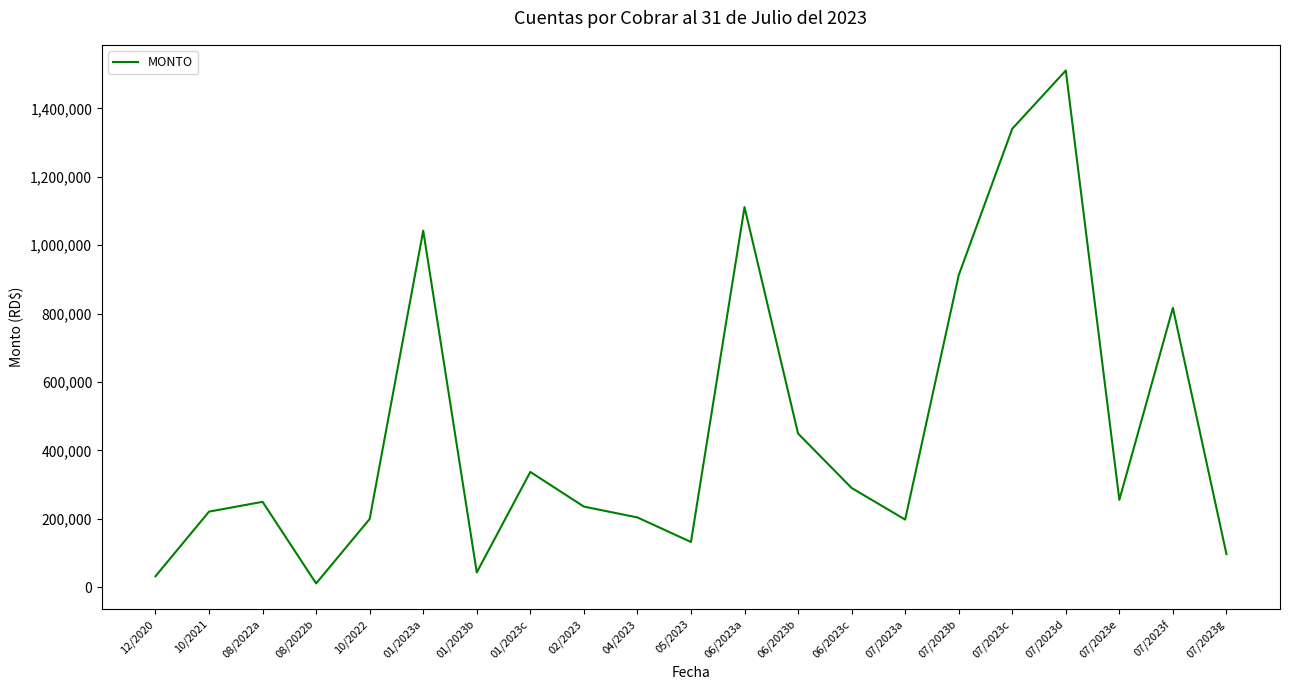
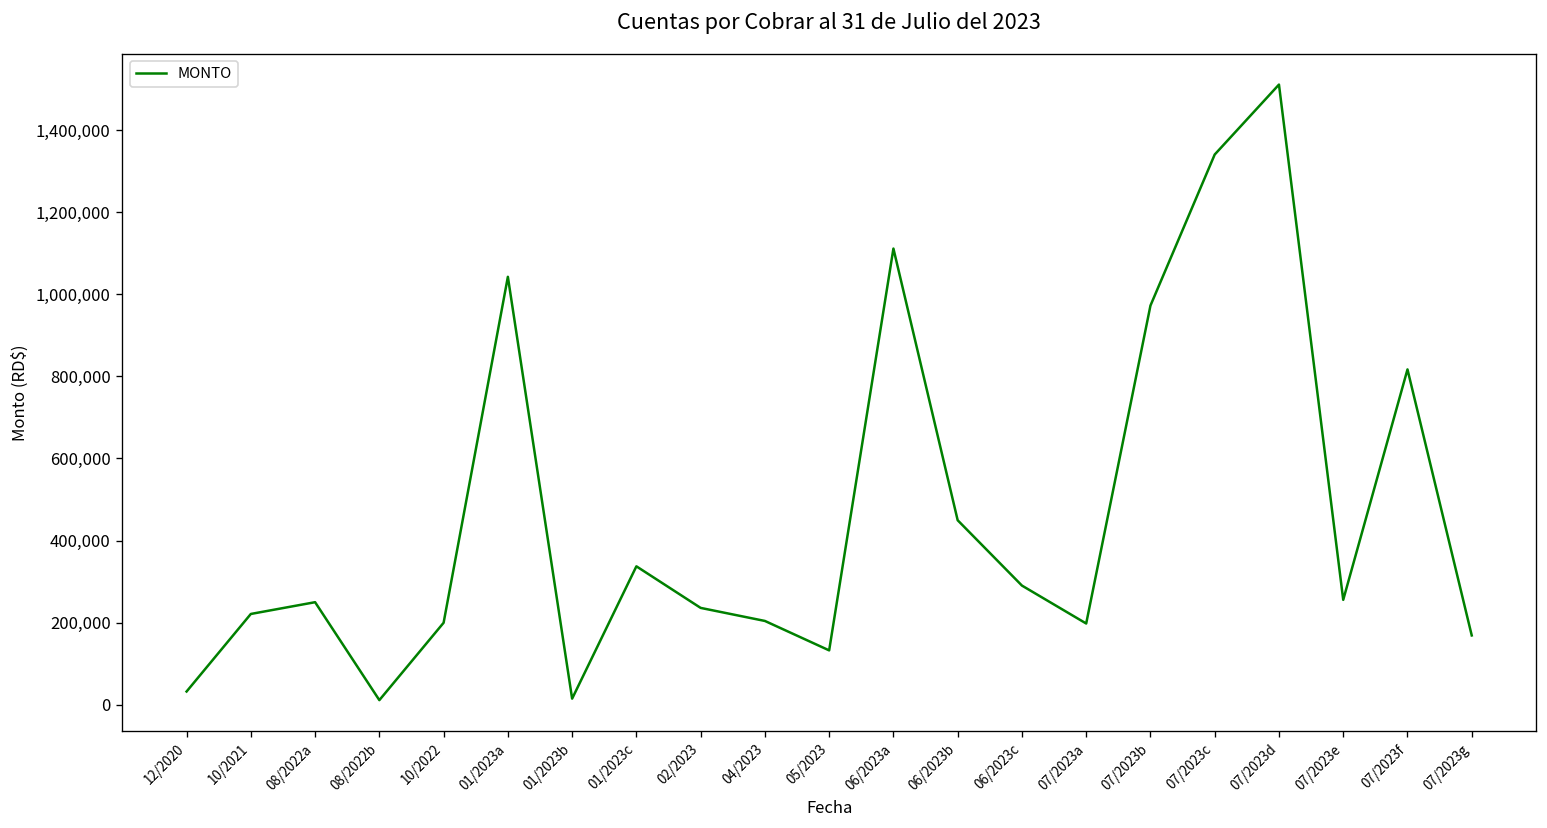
01/2023b: 40,000 -> 10,000
07/2023b: 910,000 -> 970,000
07/2023g: 100,000 -> 170,000
